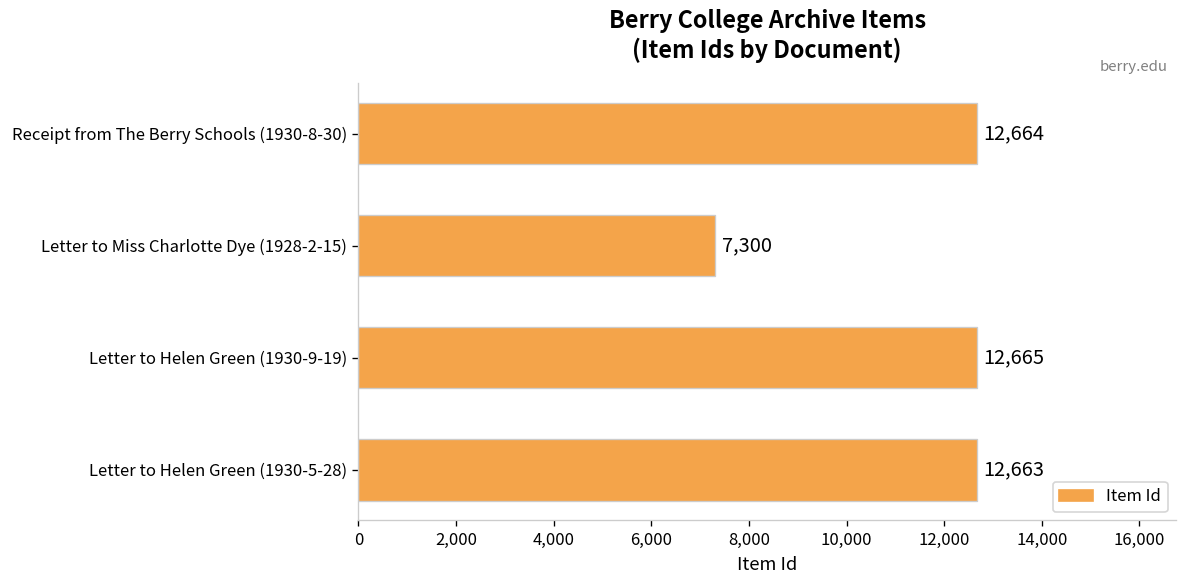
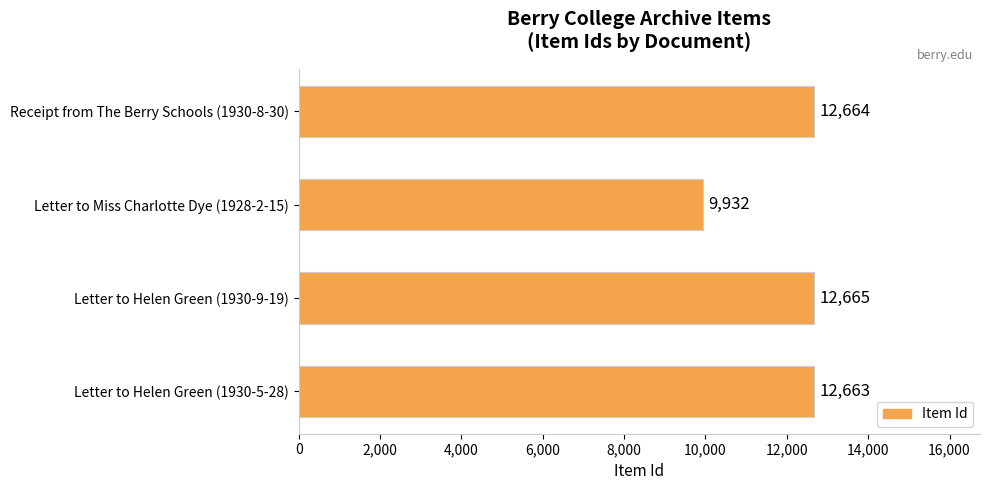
Letter to Miss Charlotte Dye (1928-2-15): 7,300 -> 9,932
